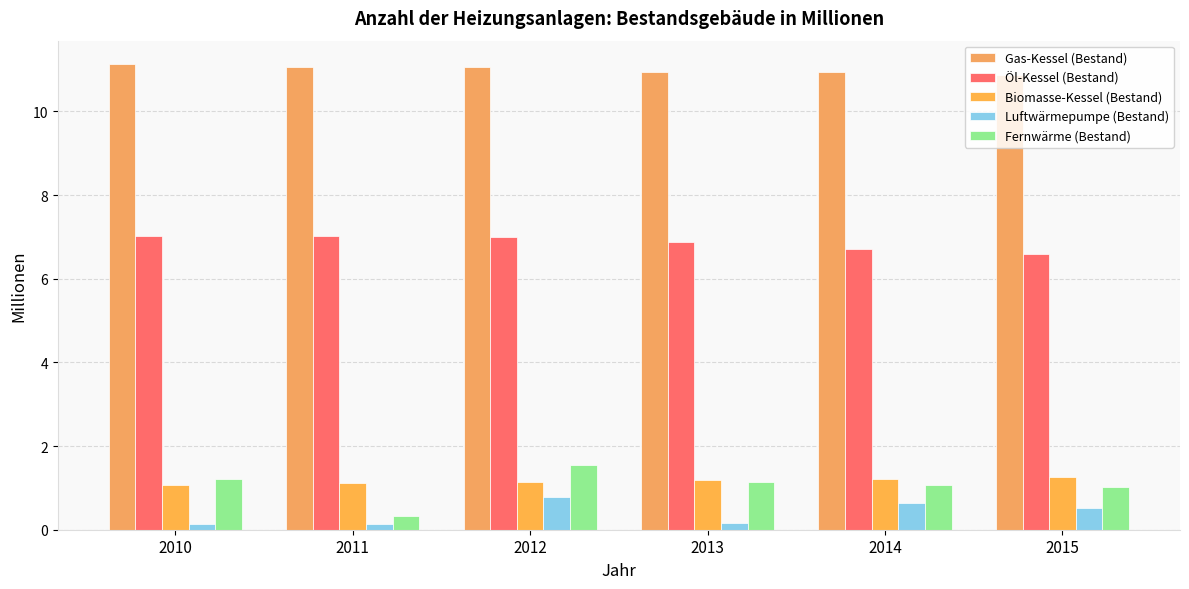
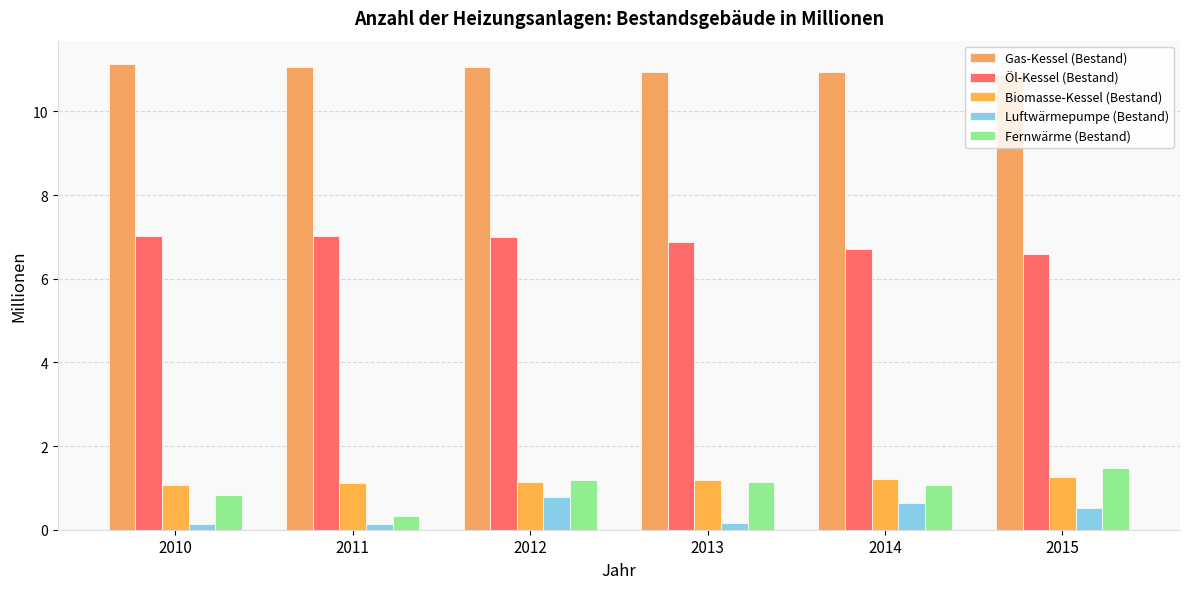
Fernwärme (Bestand), 2010: 1.2 -> 0.8
Fernwärme (Bestand), 2012: 1.6 -> 1.2
Fernwärme (Bestand), 2015: 1.0 -> 1.5
